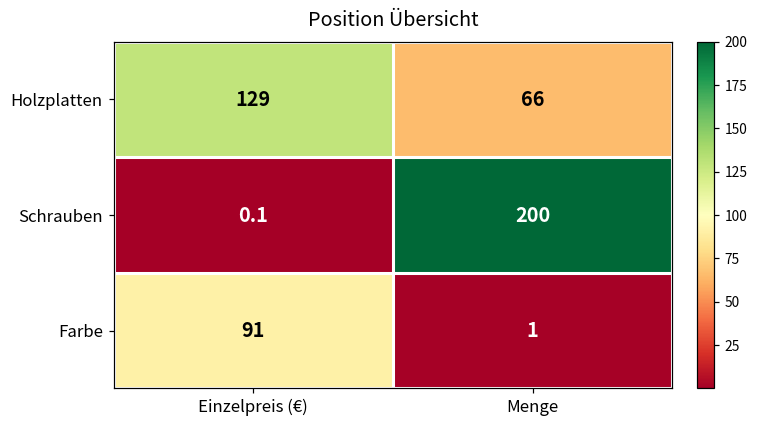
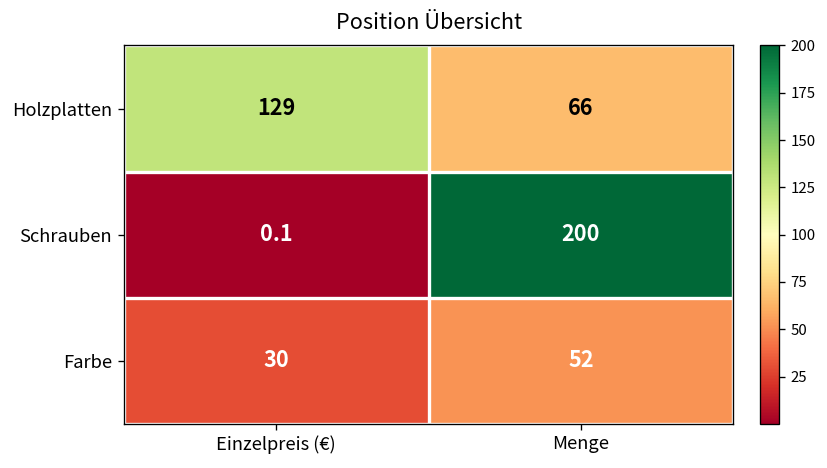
Farbe, Einzelpreis (€): 91 -> 30
Farbe, Menge: 1 -> 52
